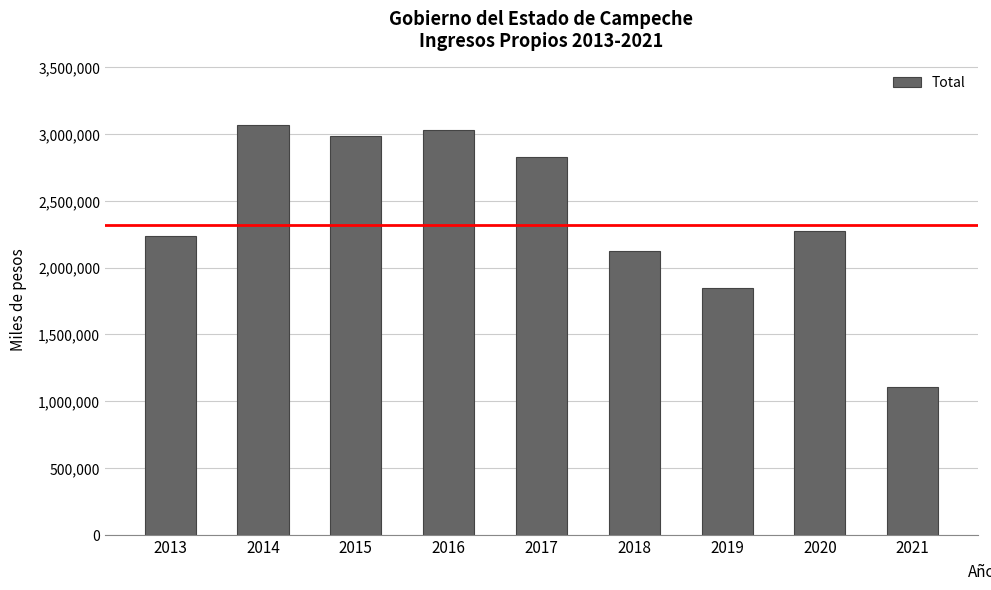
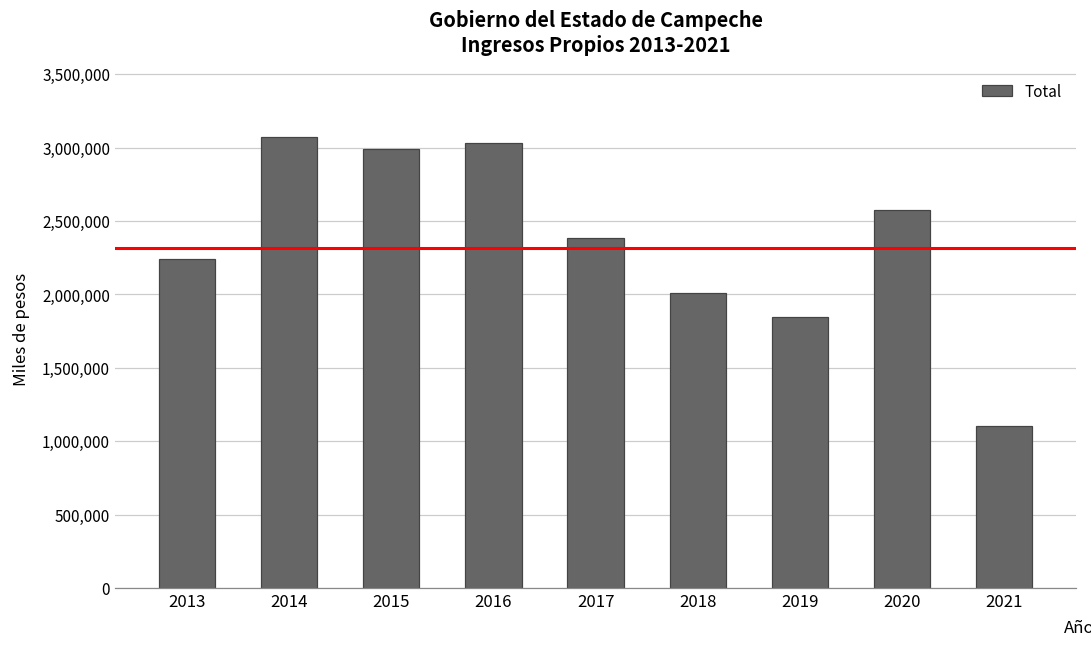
2017: 2,830,000 -> 2,380,000
2018: 2,120,000 -> 2,010,000
2020: 2,270,000 -> 2,570,000
